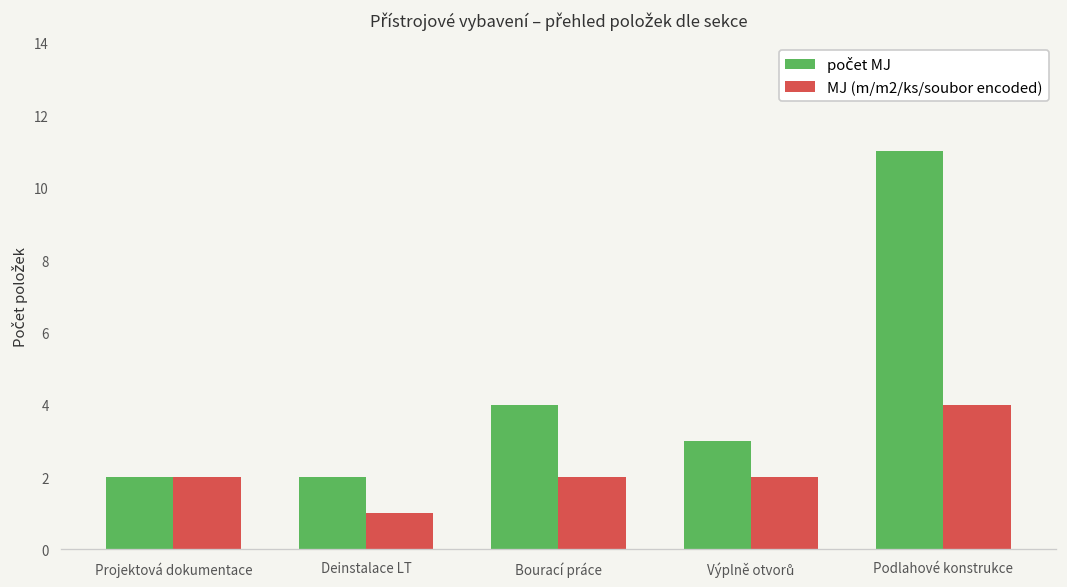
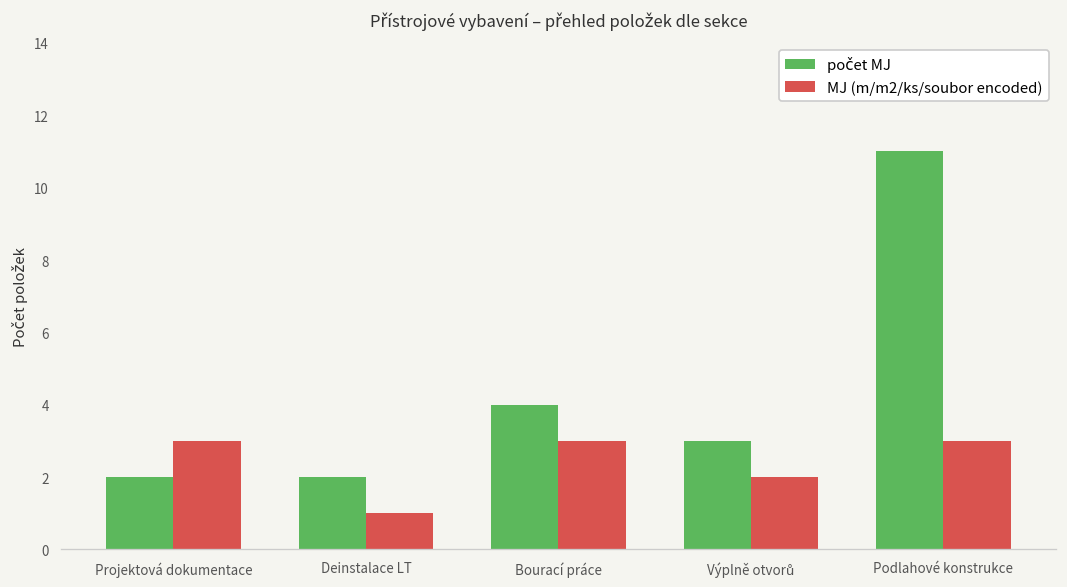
MJ (m/m2/ks/soubor encoded), Projektová dokumentace: 2 -> 3
MJ (m/m2/ks/soubor encoded), Bourací práce: 2 -> 3
MJ (m/m2/ks/soubor encoded), Podlahové konstrukce: 4 -> 3
